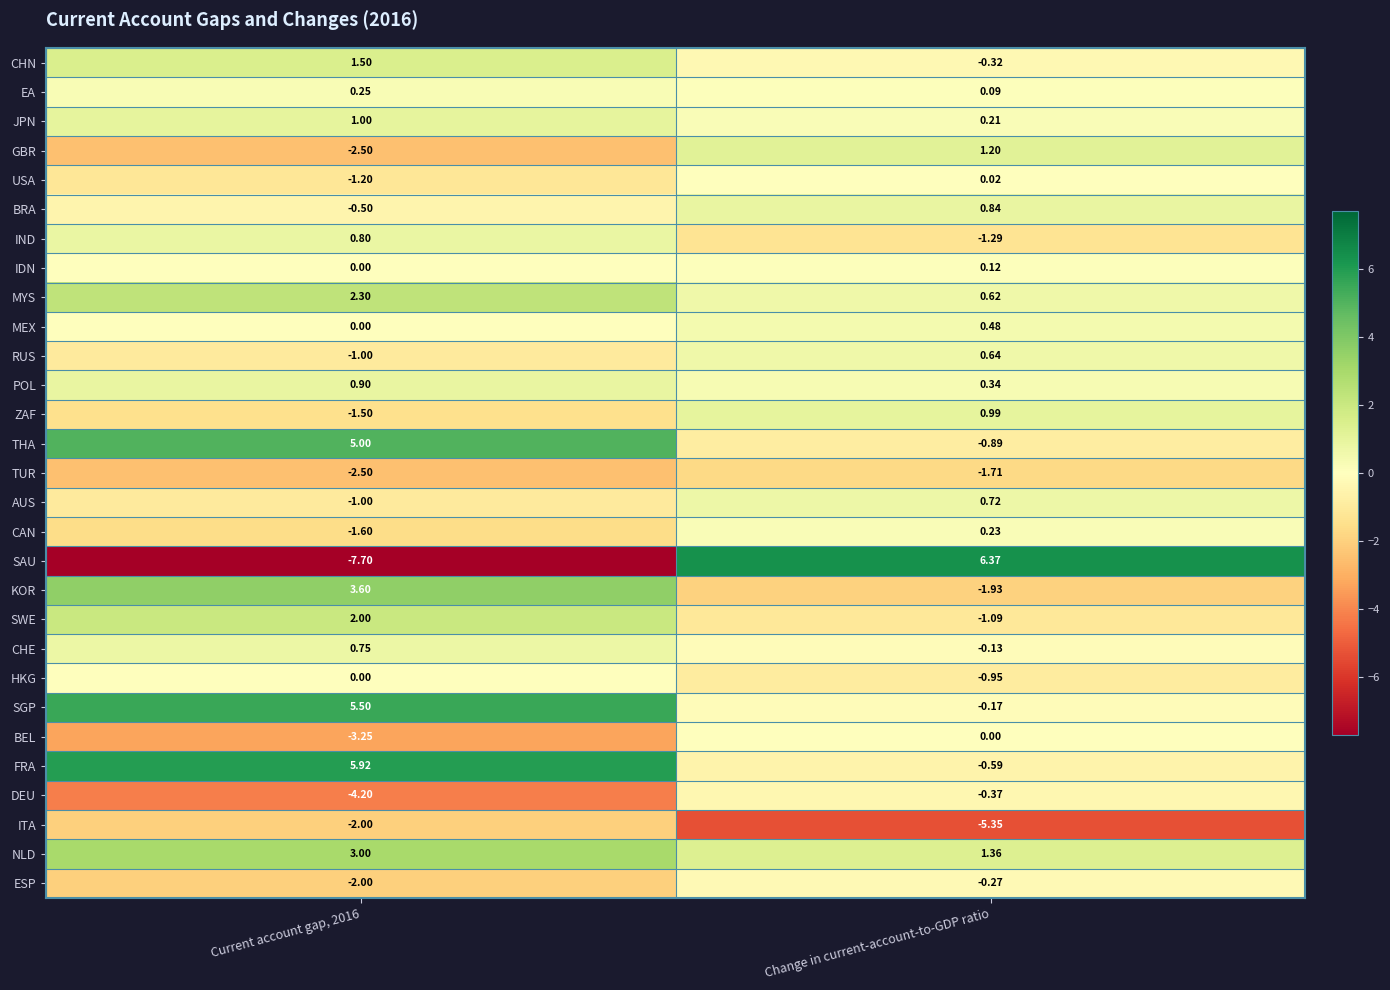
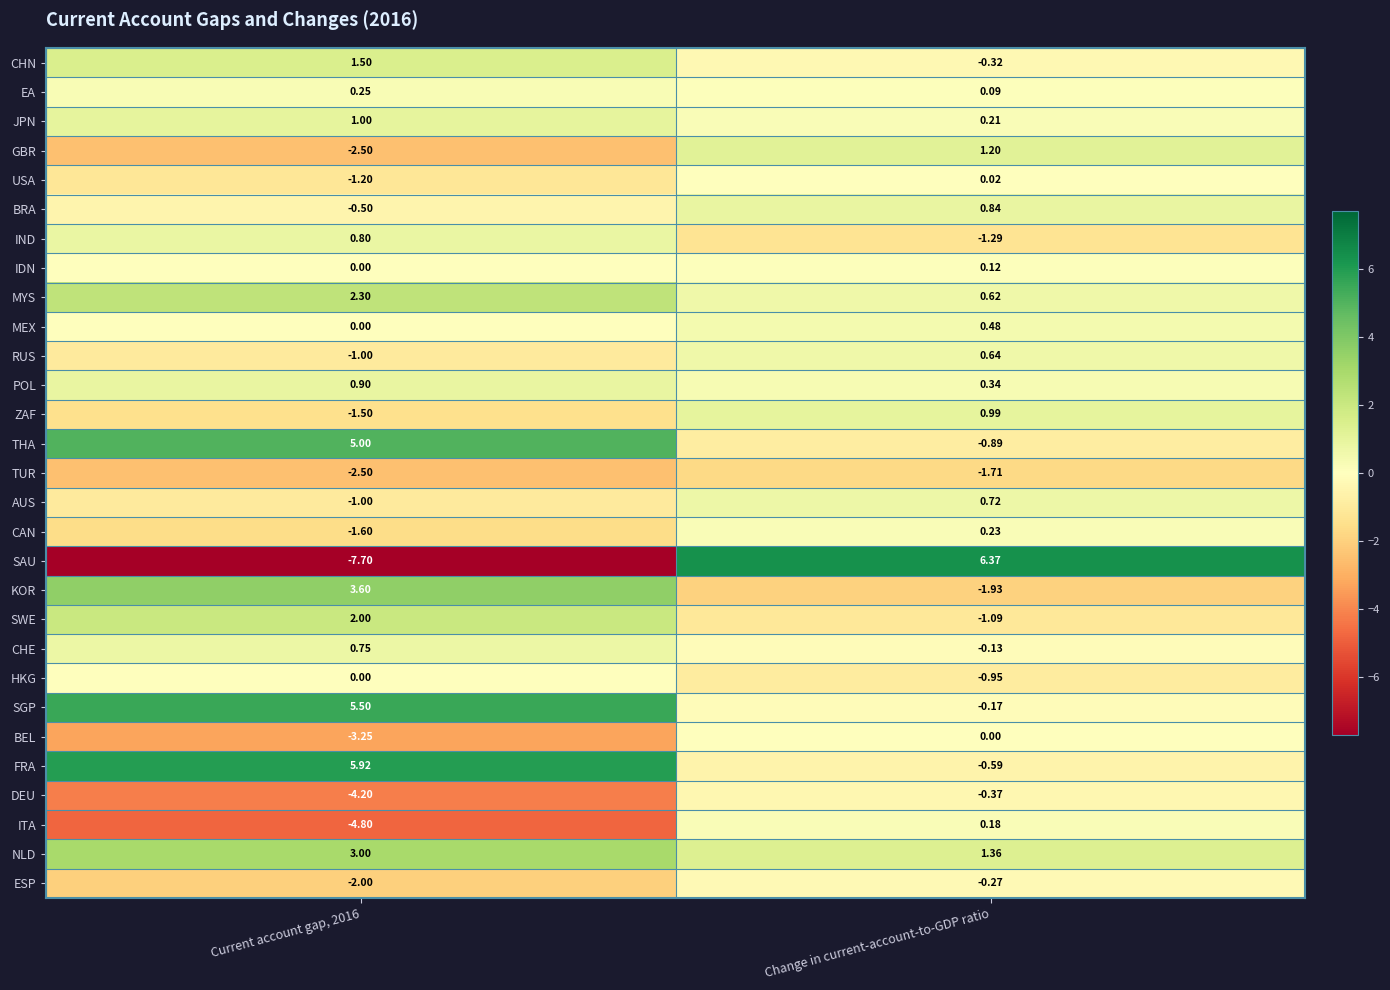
ITA, Current account gap, 2016: -2.00 -> -4.80
ITA, Change in current-account-to-GDP ratio: -5.35 -> 0.18
